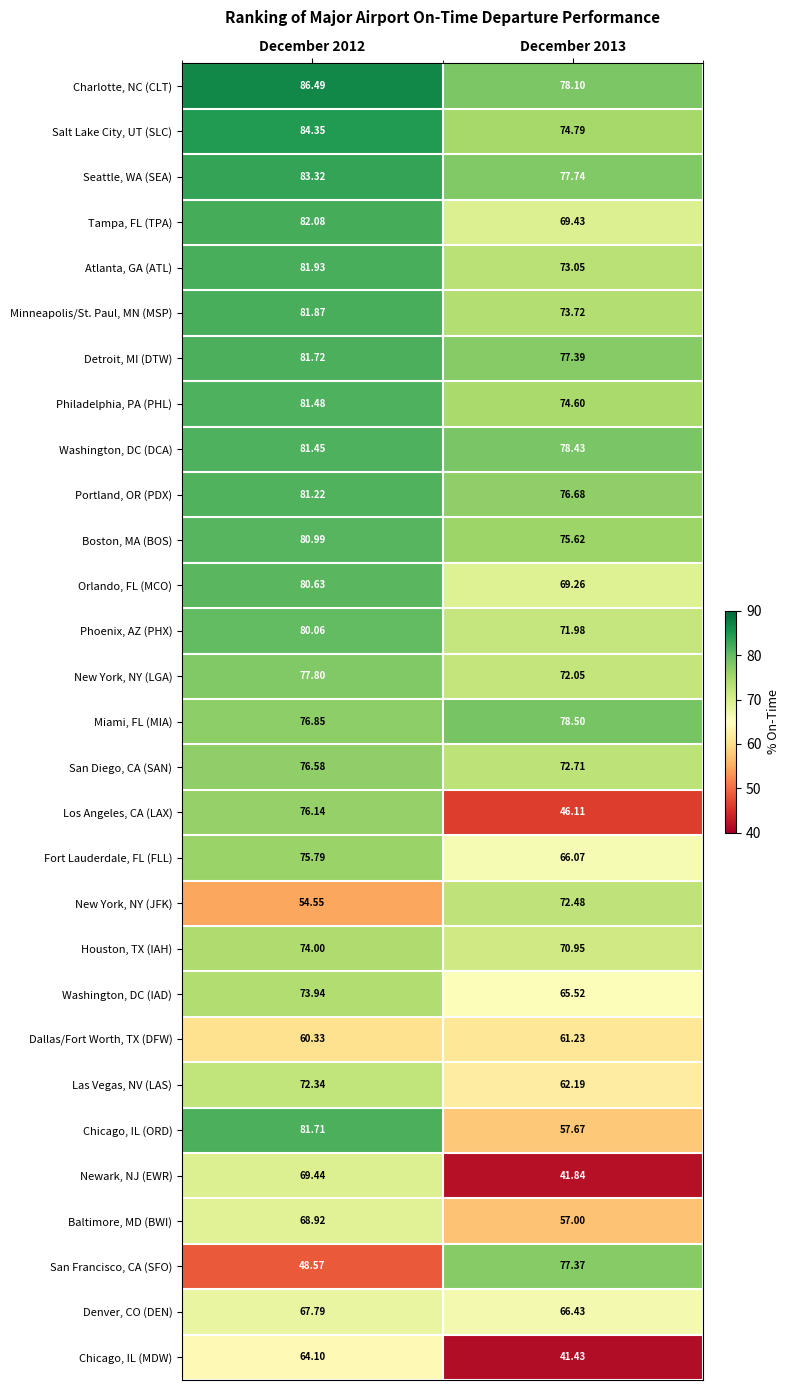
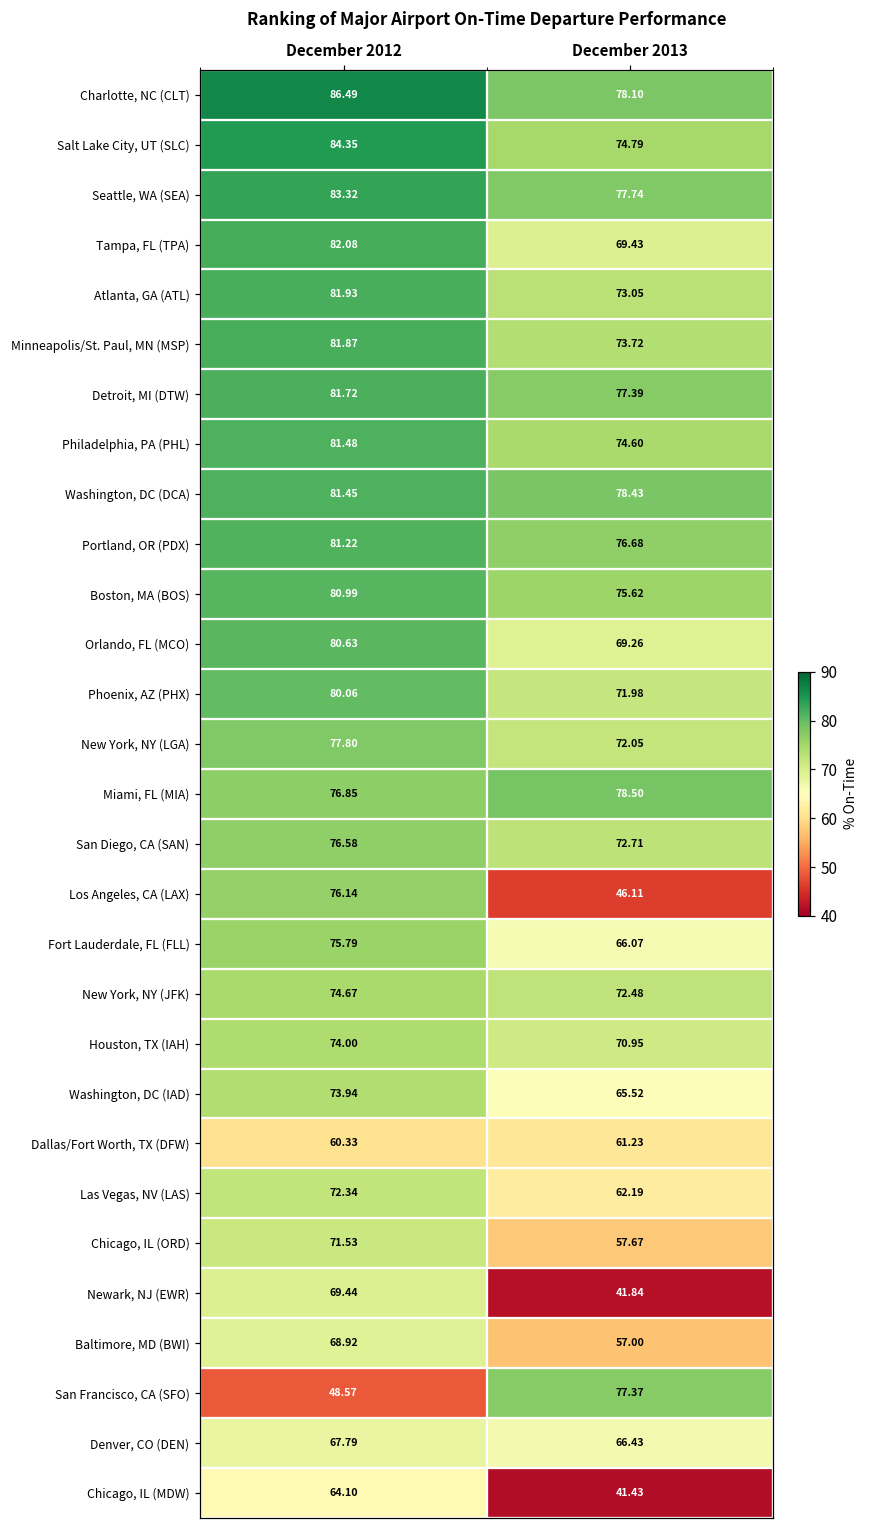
New York, NY (JFK), December 2012: 54.55 -> 74.67
Chicago, IL (ORD), December 2012: 81.71 -> 71.53
